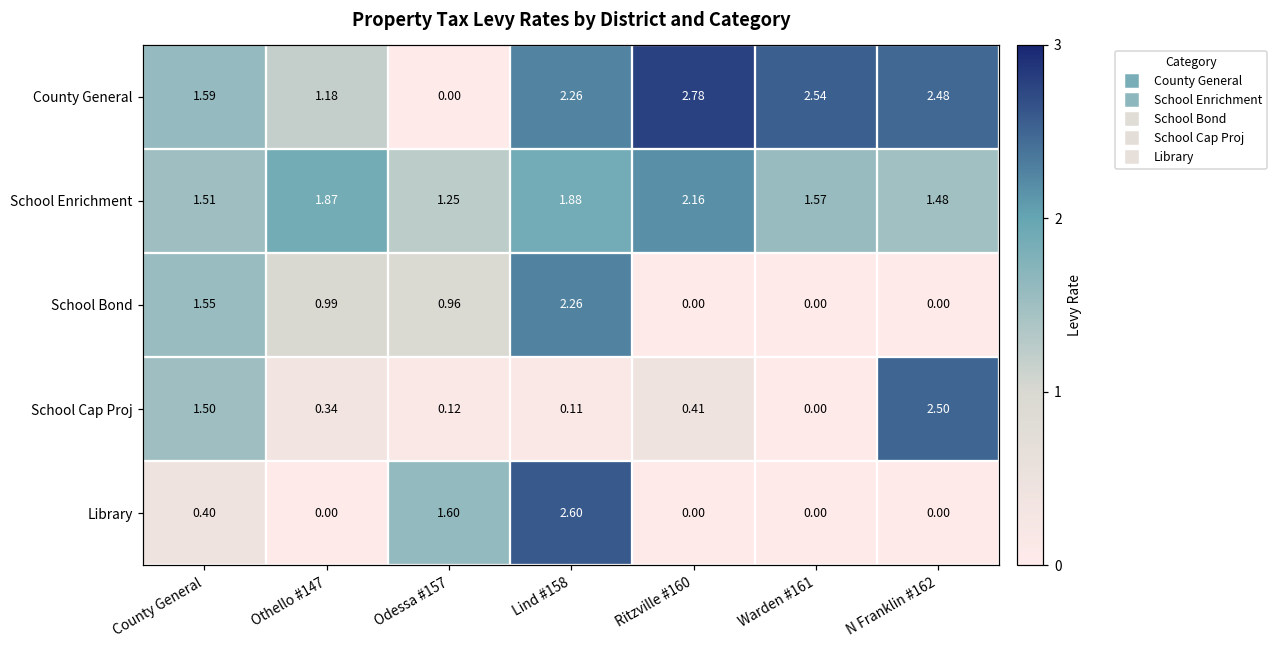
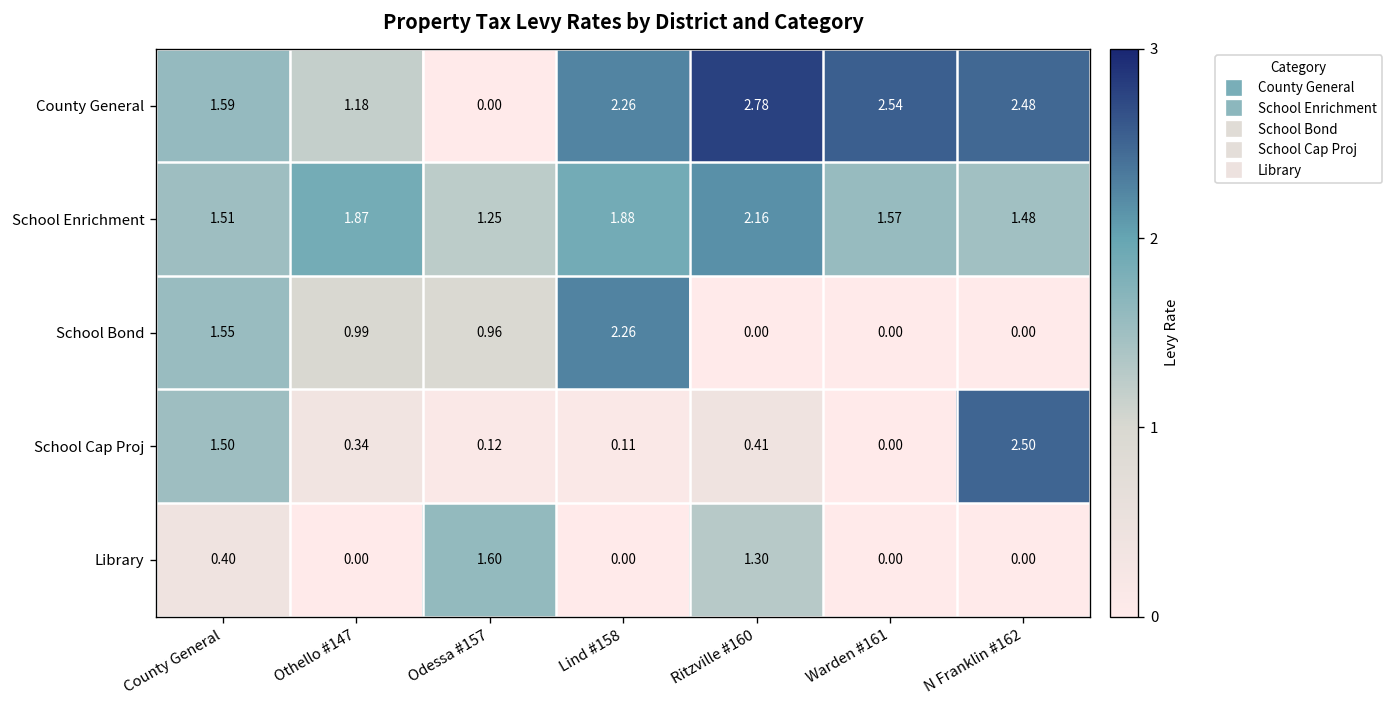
Library, Lind #158: 2.60 -> 0.00
Library, Ritzville #160: 0.00 -> 1.30
